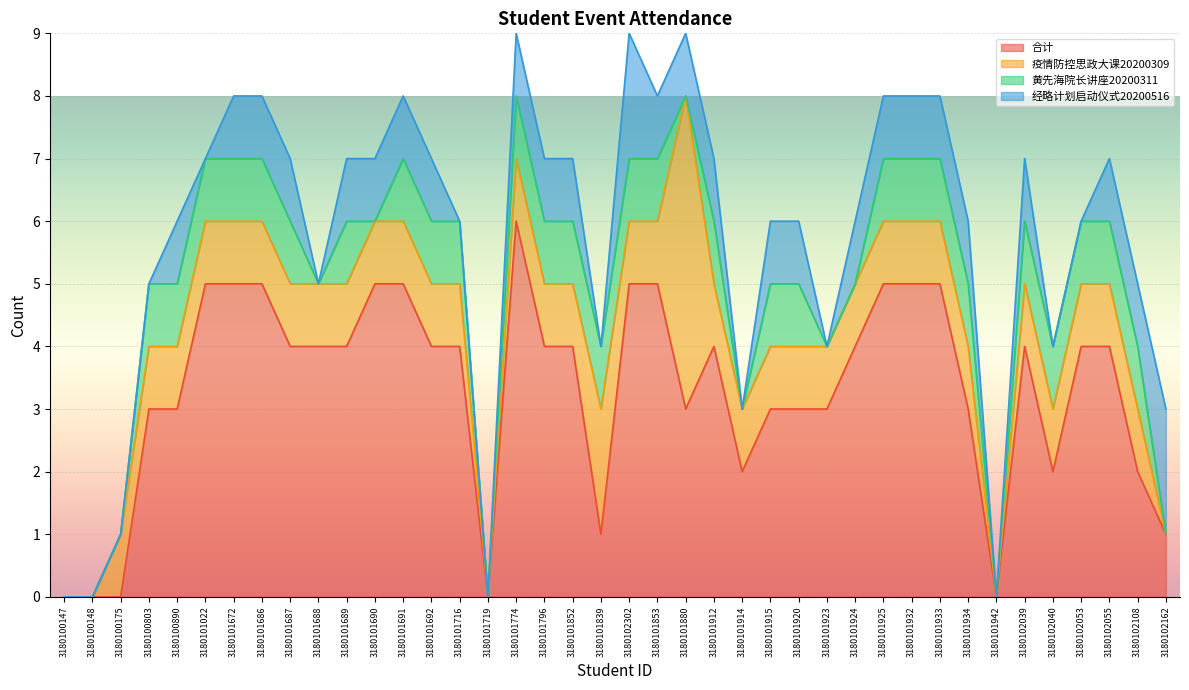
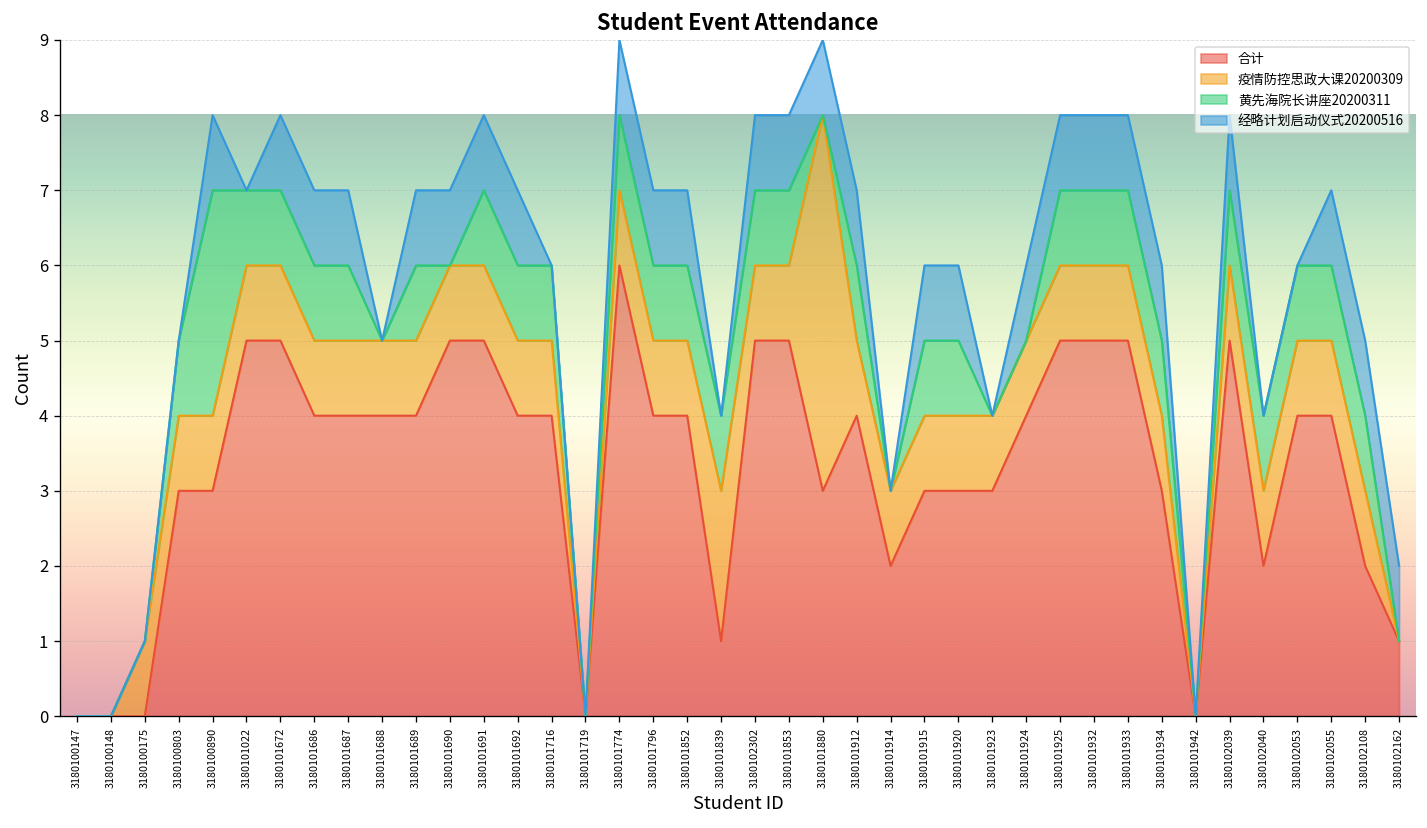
黄先海院长讲座20200311, 3180100890: 1 -> 3
合计, 3180101686: 5 -> 4
经略计划启动仪式20200516, 3180102302: 2 -> 1
合计, 3180102039: 4 -> 5
经略计划启动仪式20200516, 3180102162: 2 -> 1
